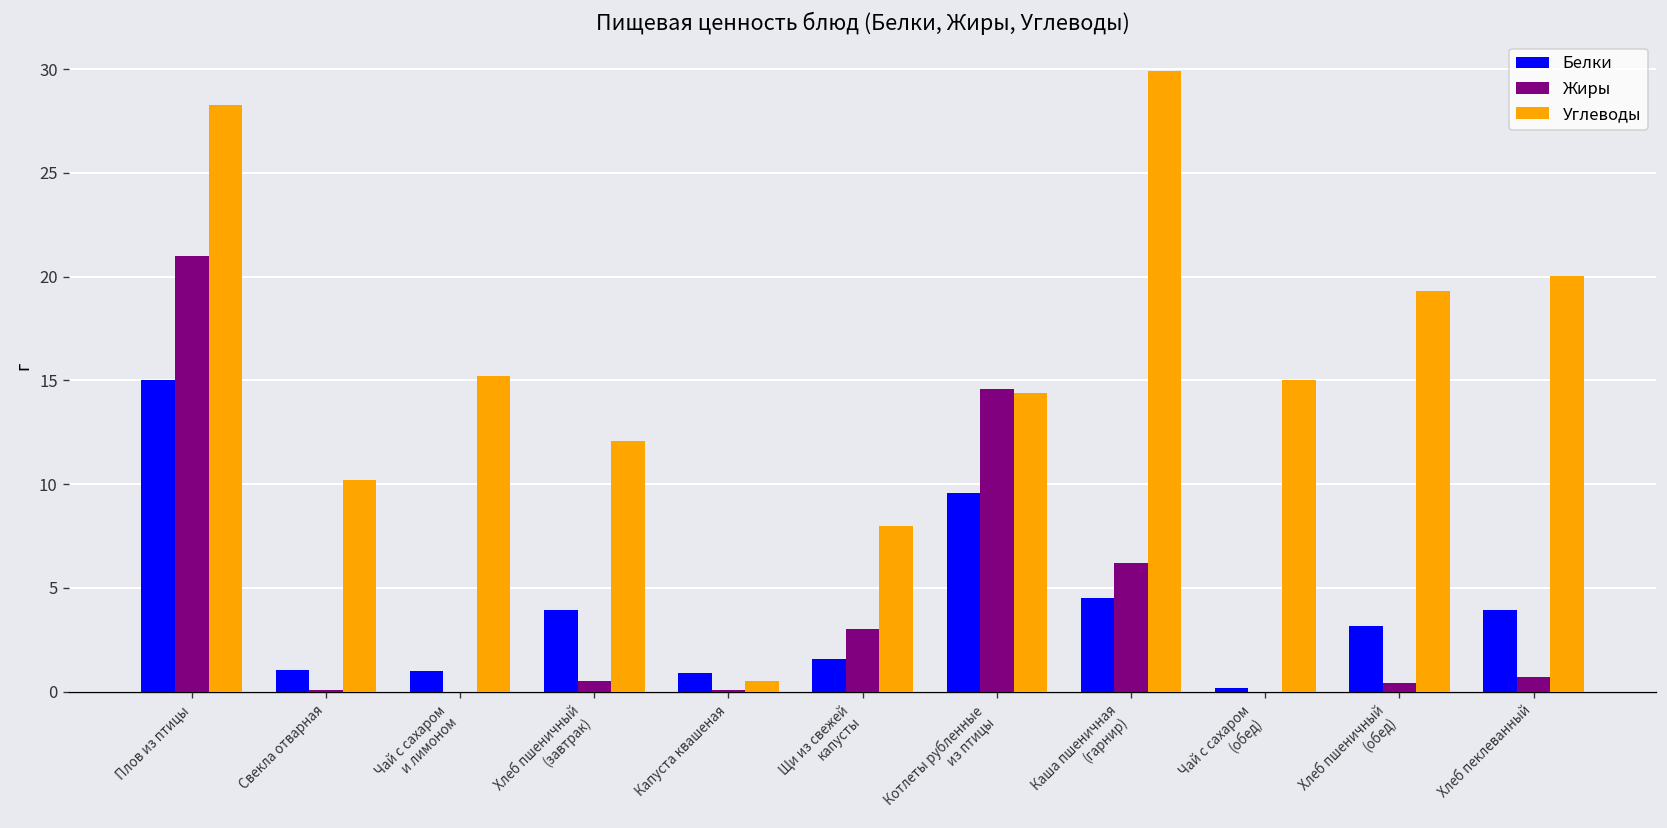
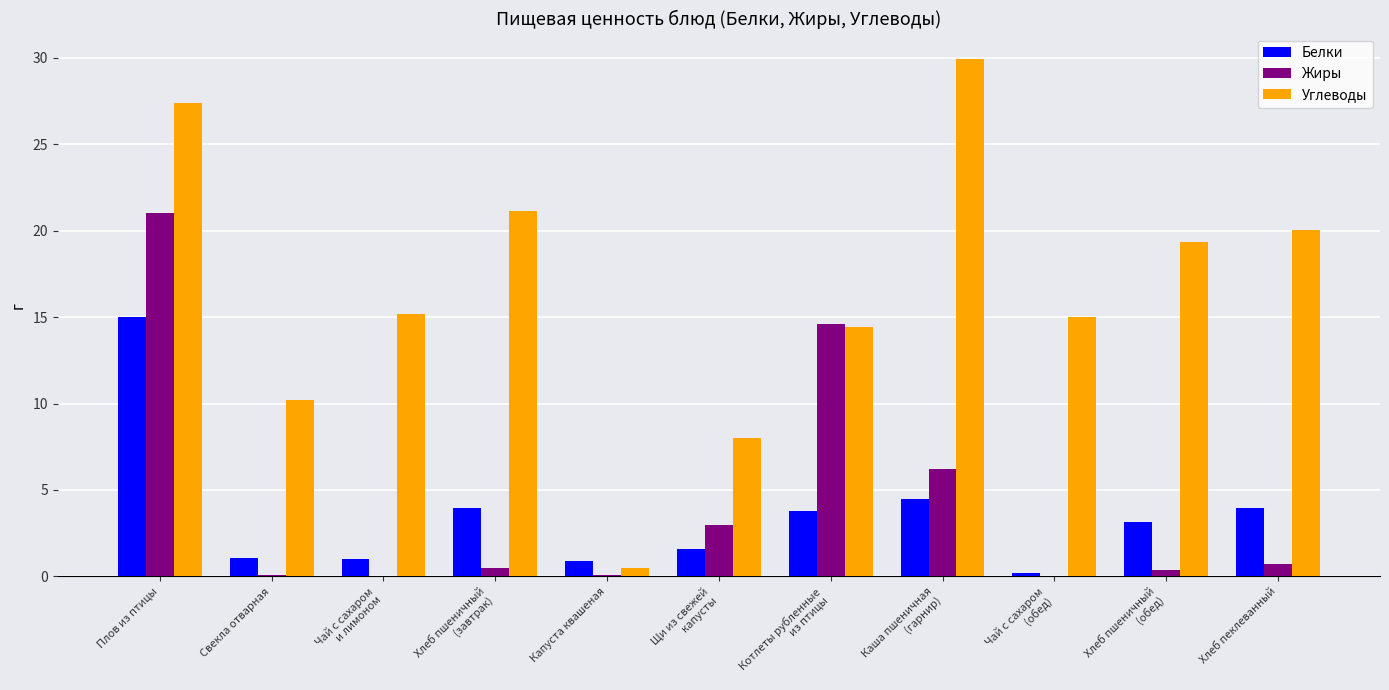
Углеводы, Плов из птицы: 28.3 -> 27.4
Углеводы, Хлеб пшеничный (завтрак): 12.1 -> 21.2
Белки, Котлеты рубленные из птицы: 9.6 -> 3.8
